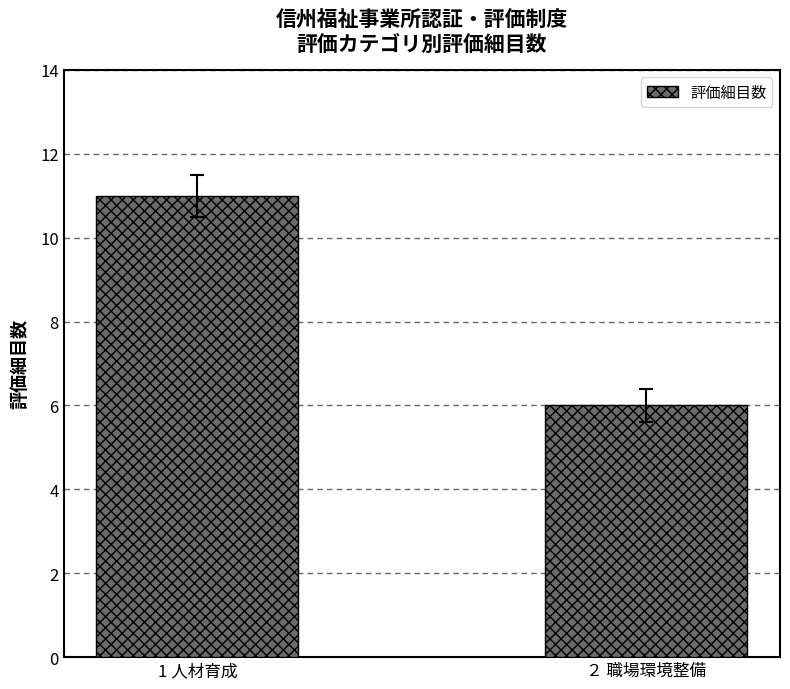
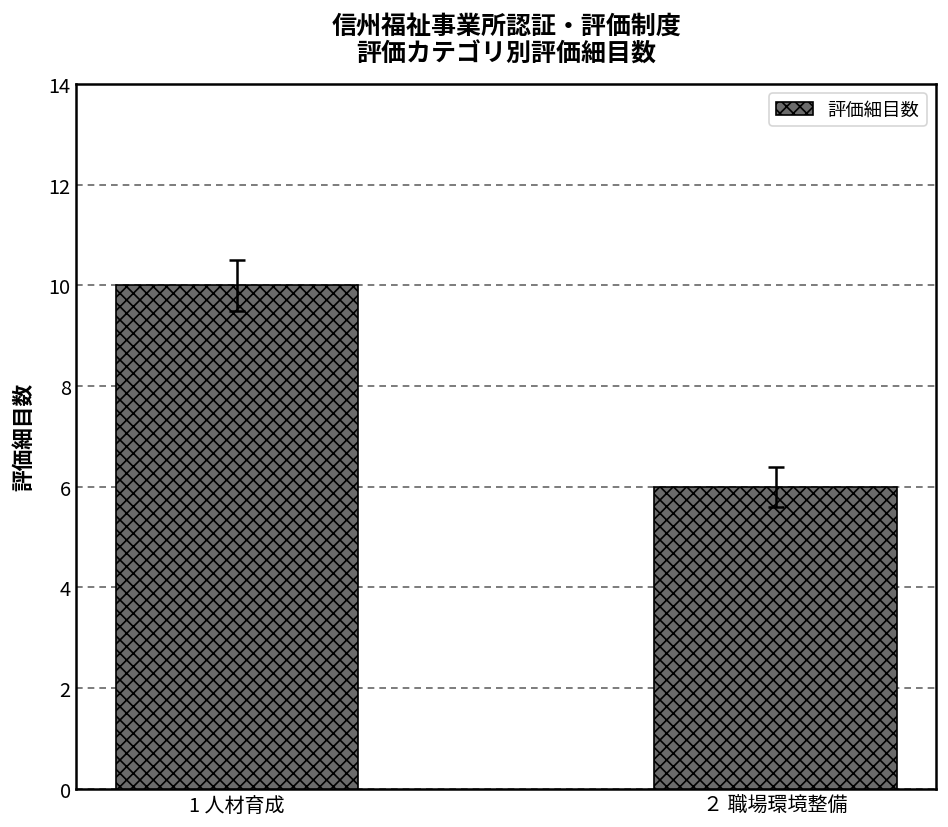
評価細目数, 1 人材育成: 11 -> 10
